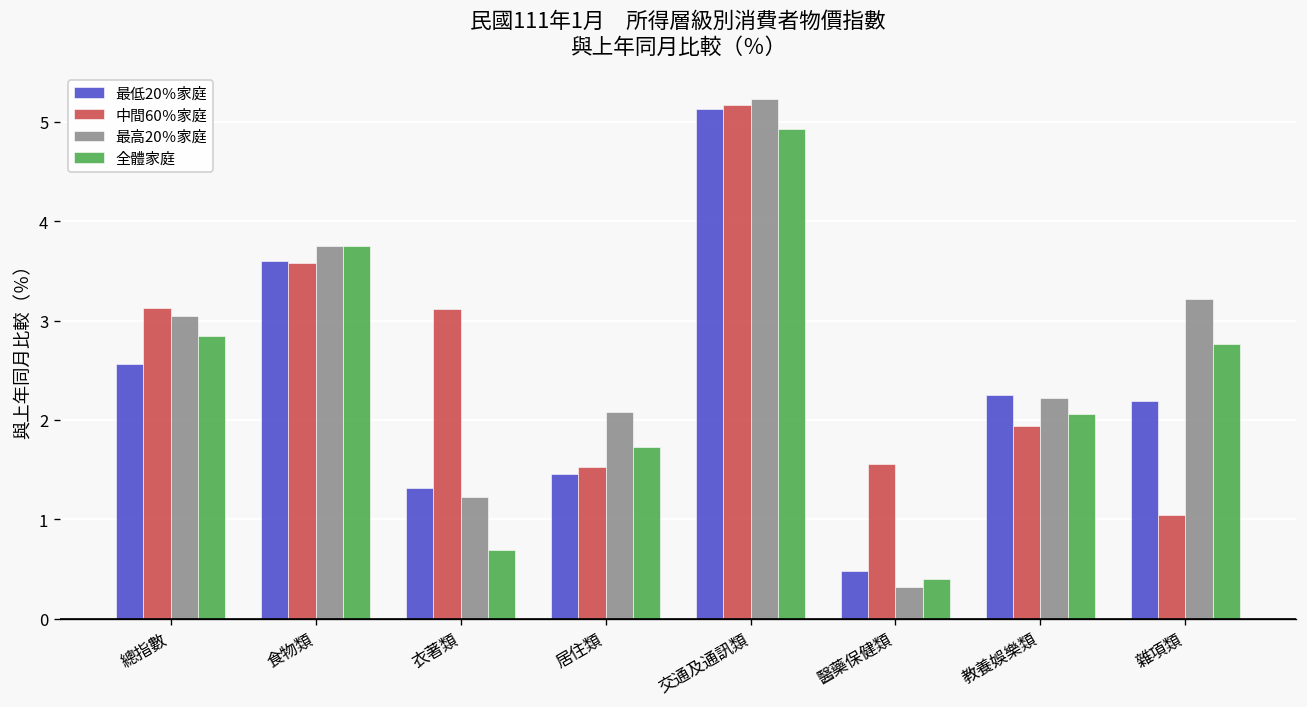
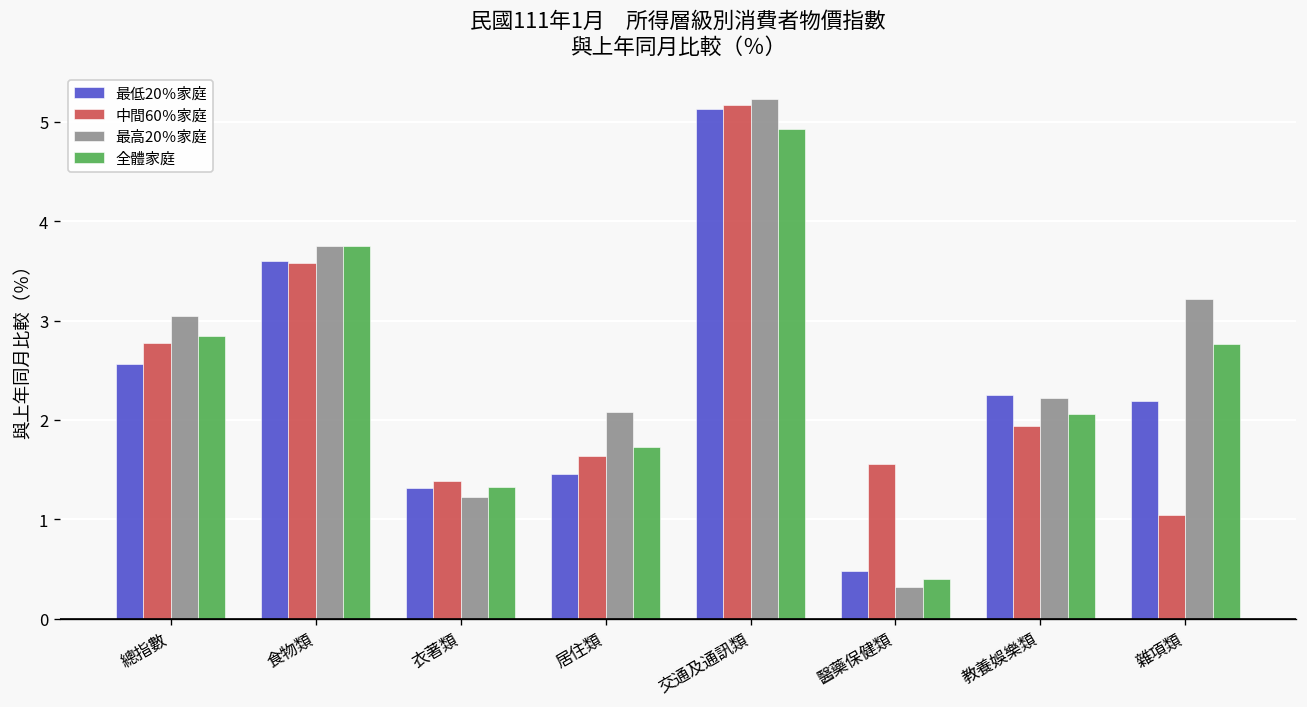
中間60％家庭, 總指數: 3.1 -> 2.8
中間60％家庭, 衣著類: 3.1 -> 1.4
全體家庭, 衣著類: 0.7 -> 1.3
中間60％家庭, 居住類: 1.5 -> 1.6
